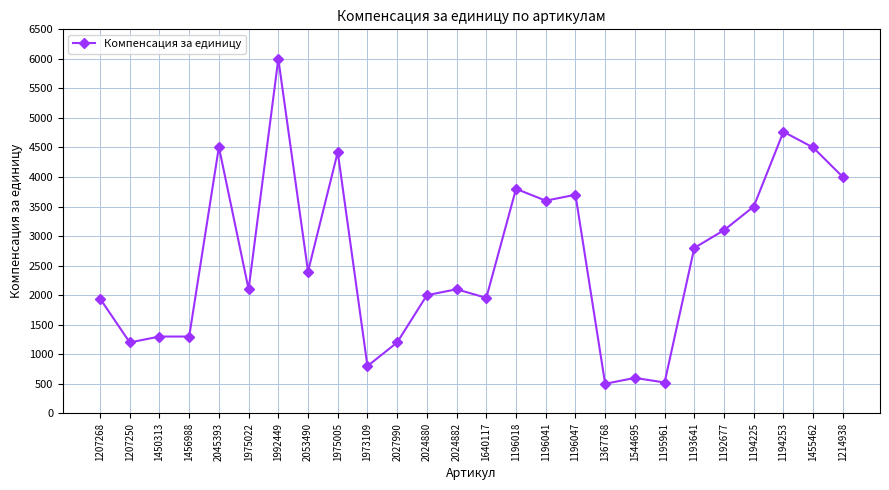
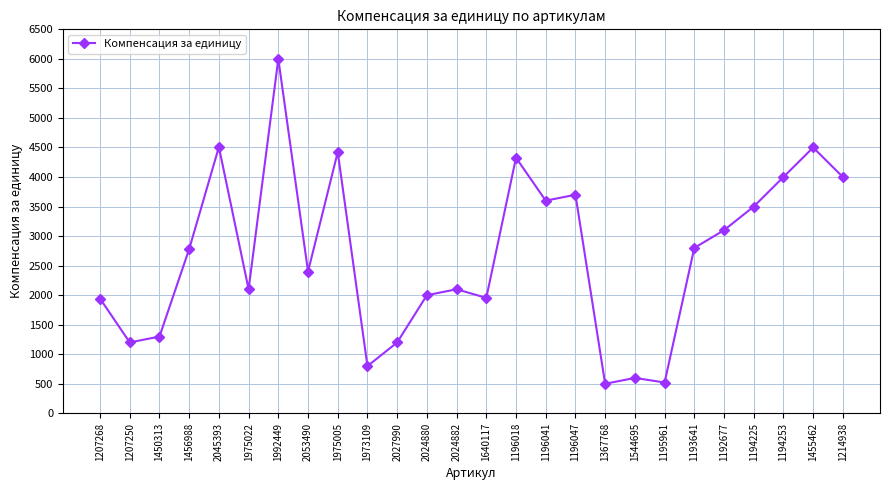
1456988: 1300 -> 2800
1196018: 3800 -> 4300
1194253: 4800 -> 4000
